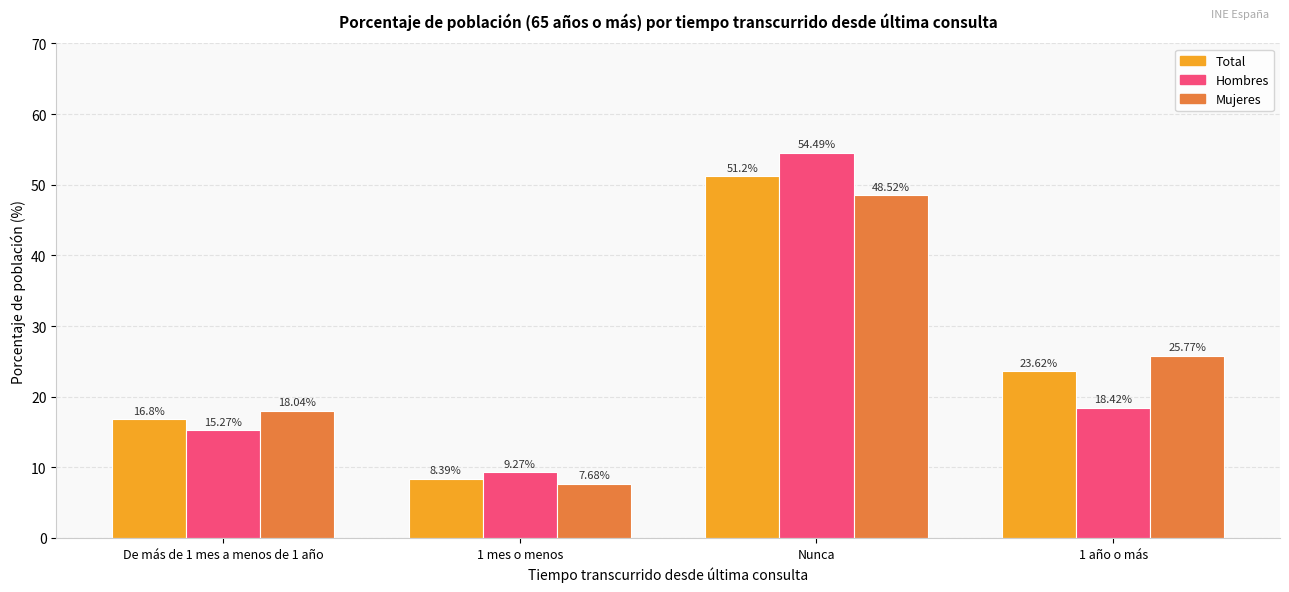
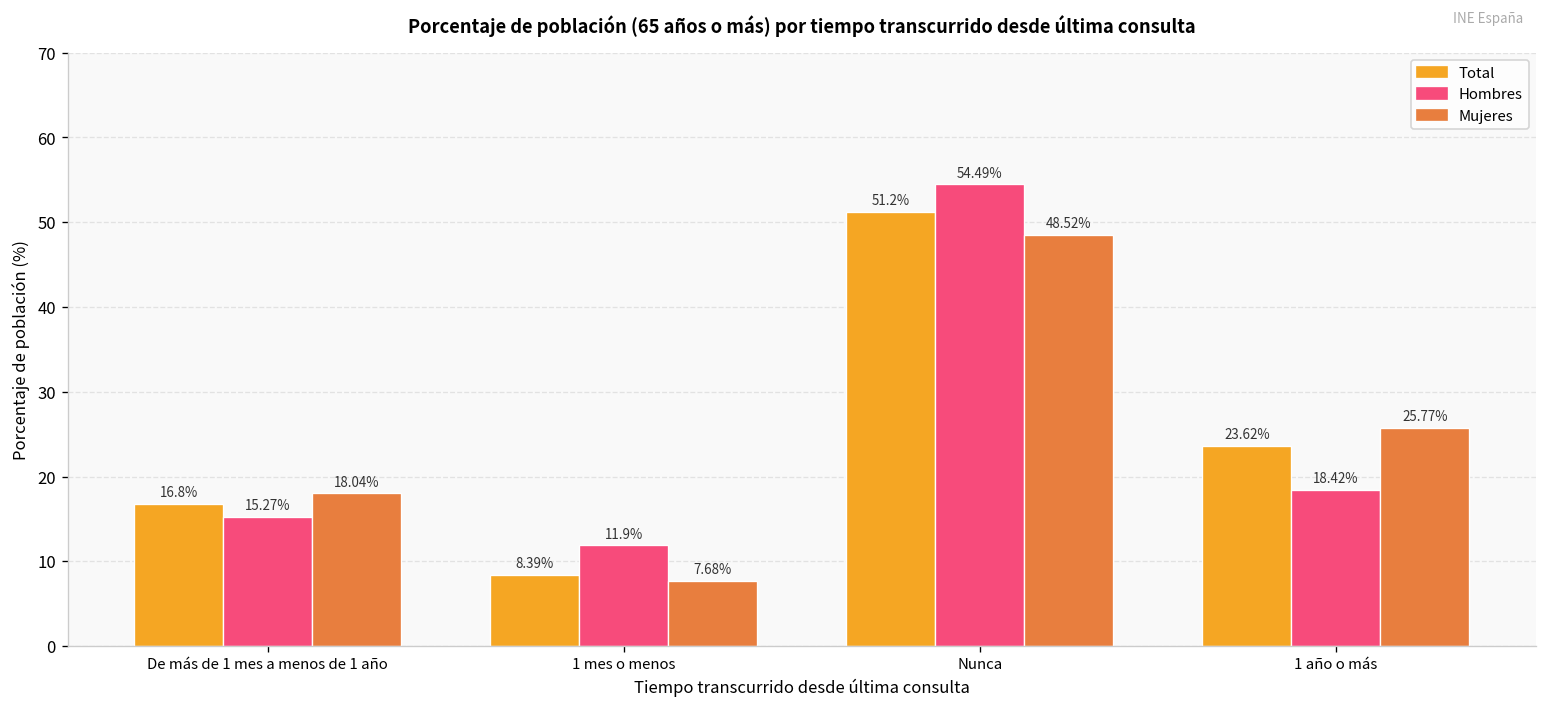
Hombres, 1 mes o menos: 9.27% -> 11.9%
